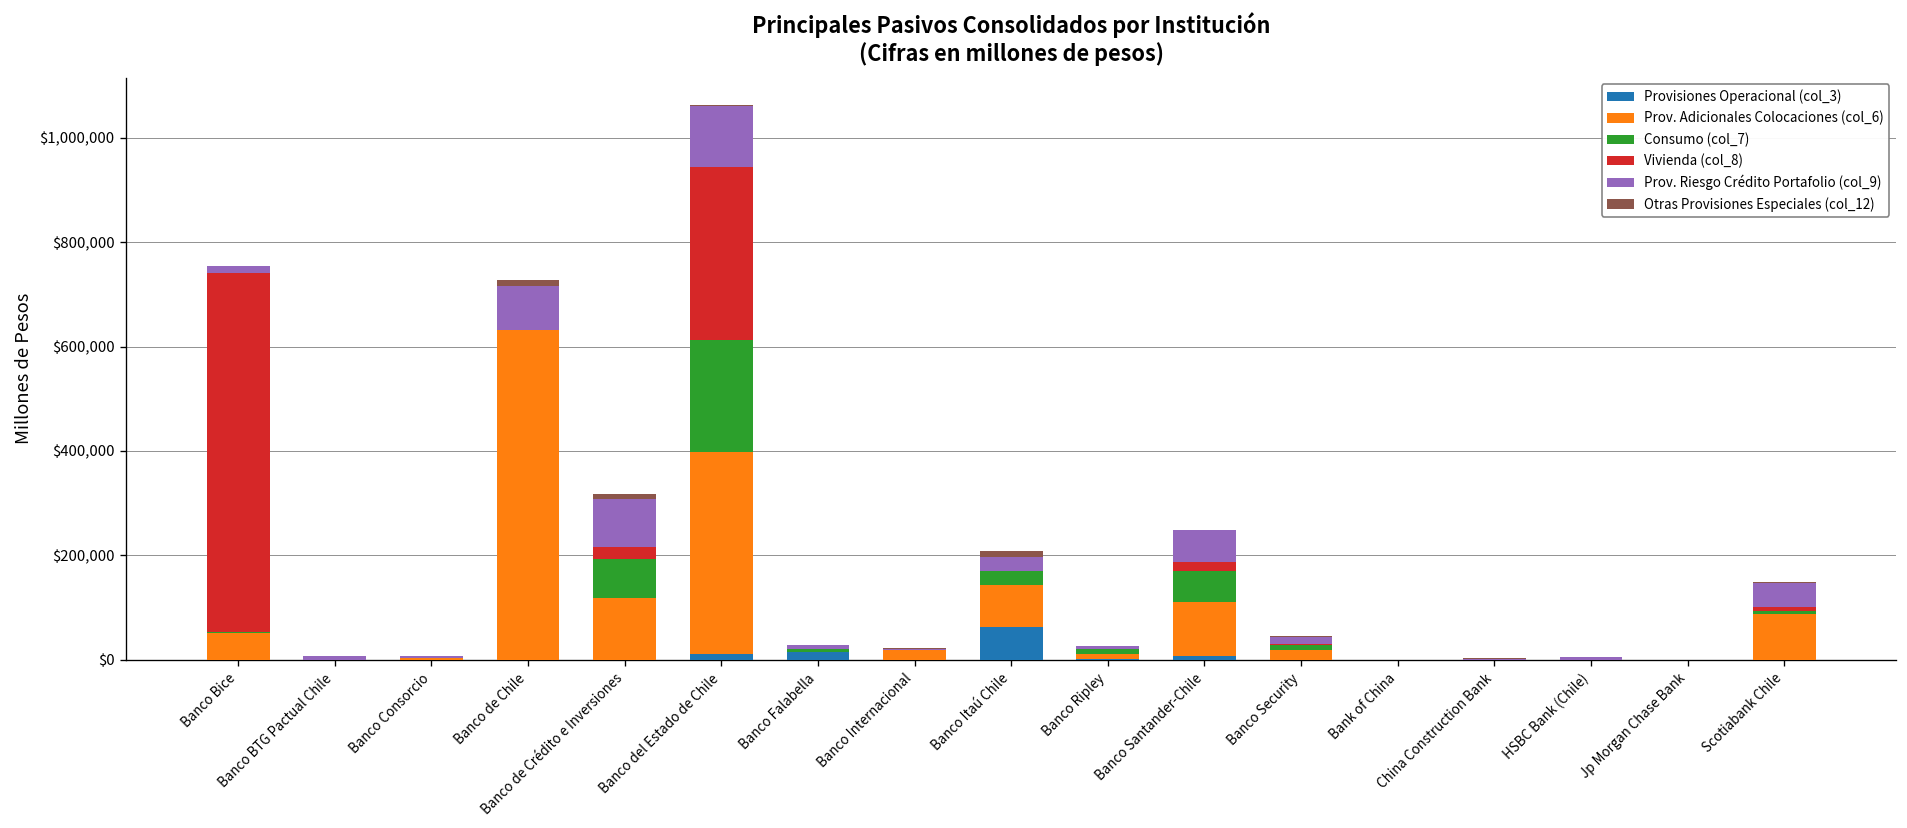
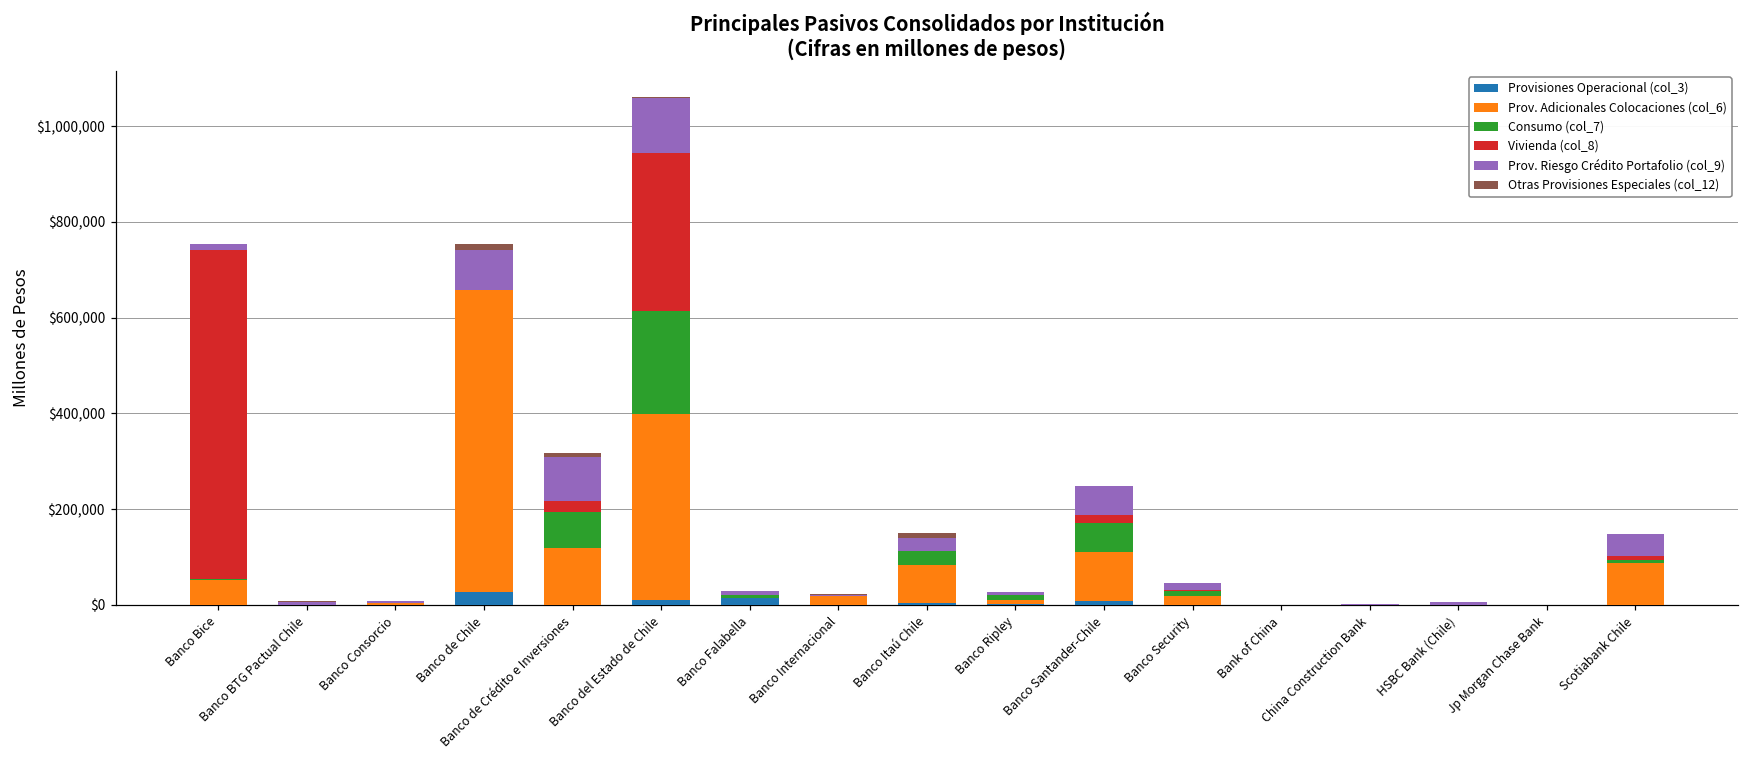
Provisiones Operacional (col_3), Banco de Chile: $0 -> $30,000
Provisiones Operacional (col_3), Banco Itaú Chile: $60,000 -> $0
